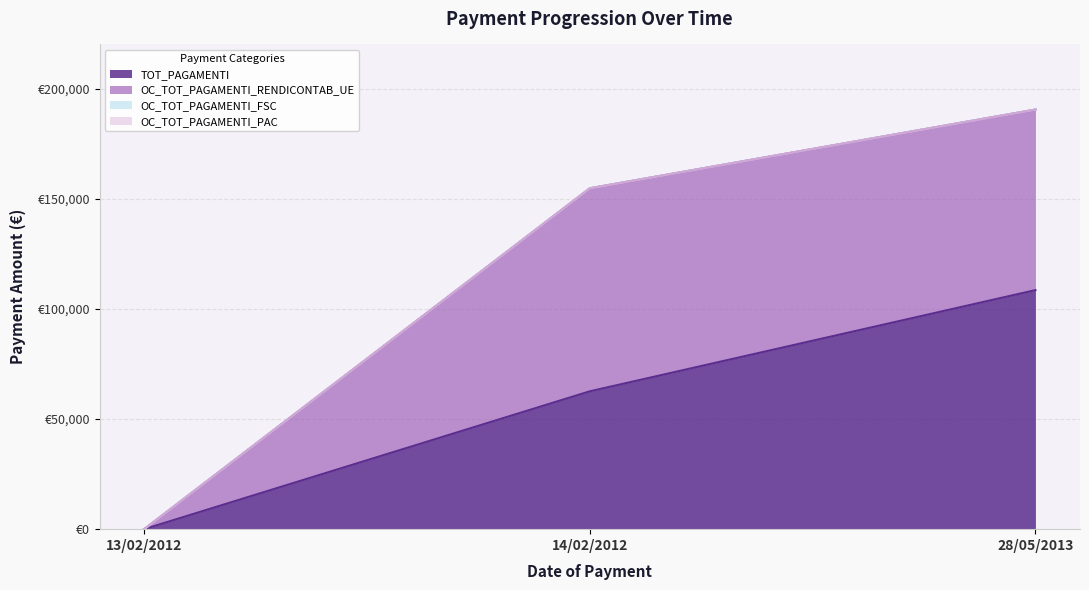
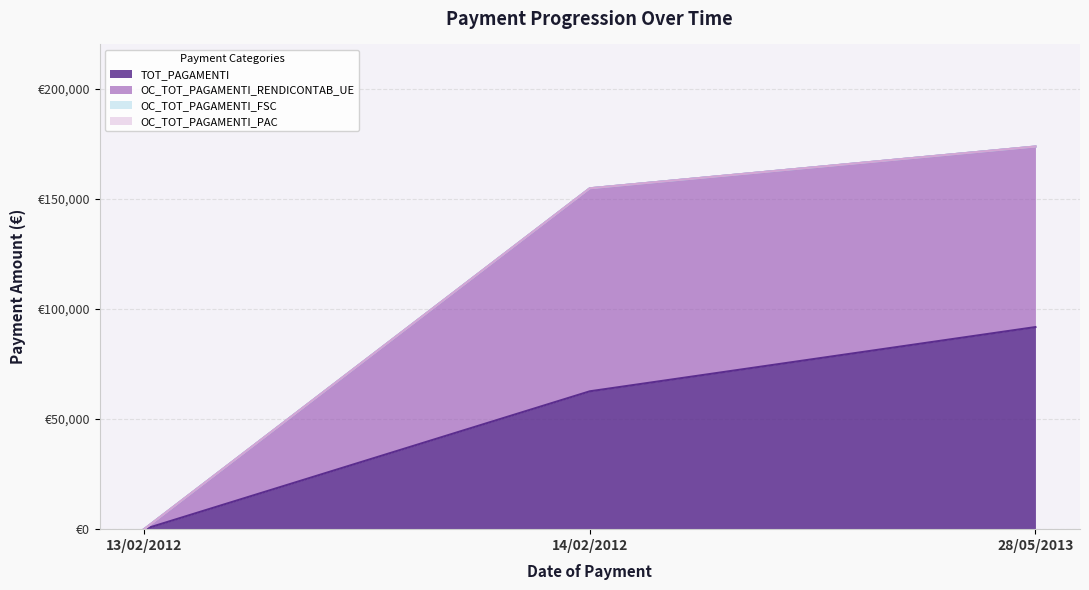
TOT_PAGAMENTI, 28/05/2013: €109,000 -> €92,000
